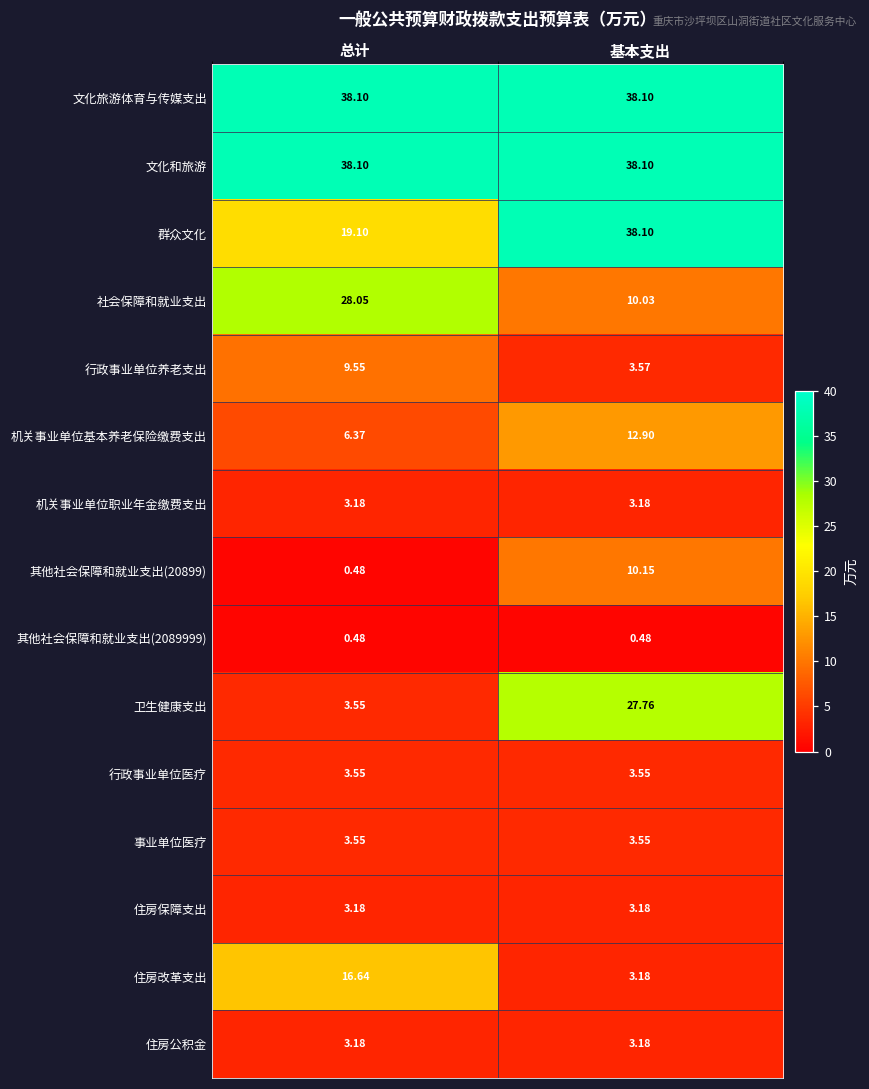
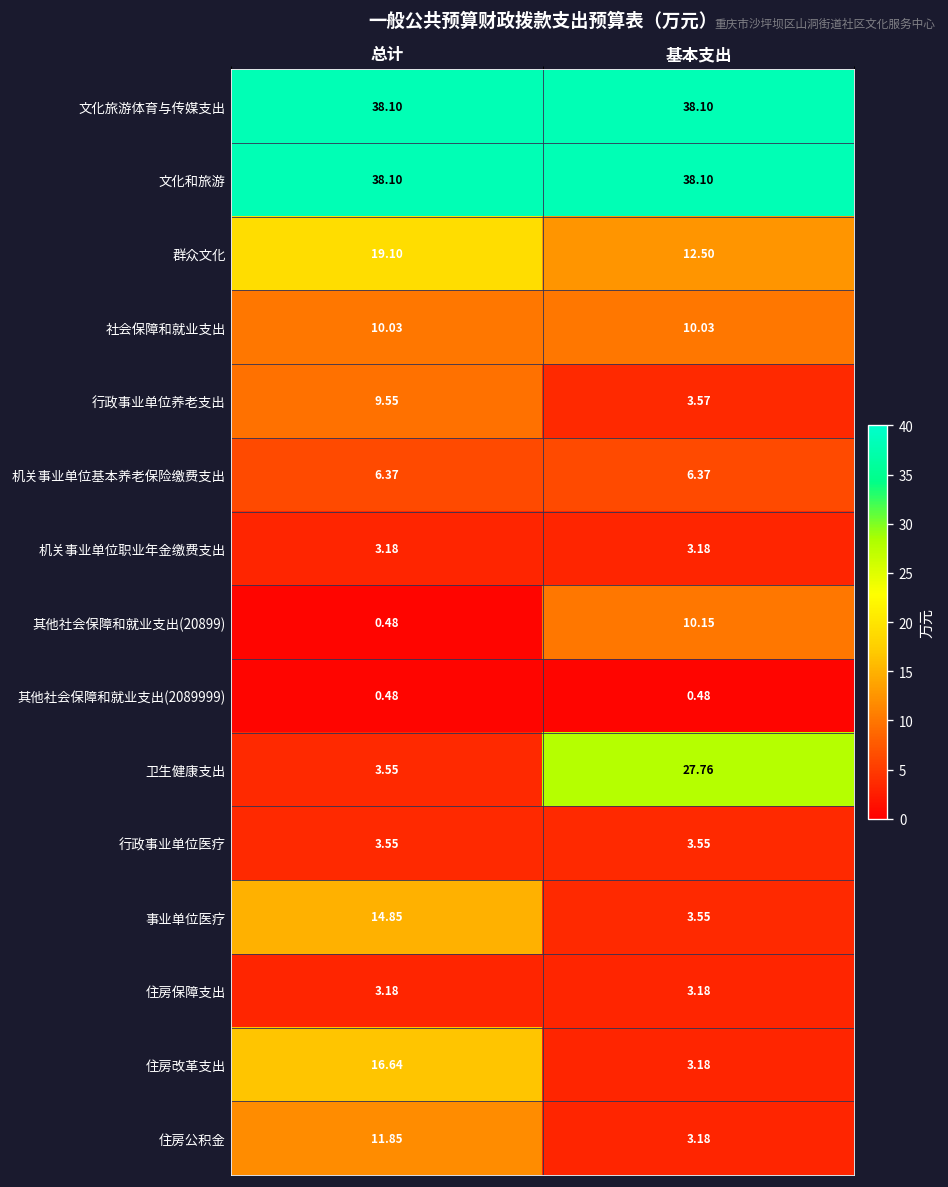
群众文化, 基本支出: 38.10 -> 12.50
社会保障和就业支出, 总计: 28.05 -> 10.03
机关事业单位基本养老保险缴费支出, 基本支出: 12.90 -> 6.37
事业单位医疗, 总计: 3.55 -> 14.85
住房公积金, 总计: 3.18 -> 11.85
